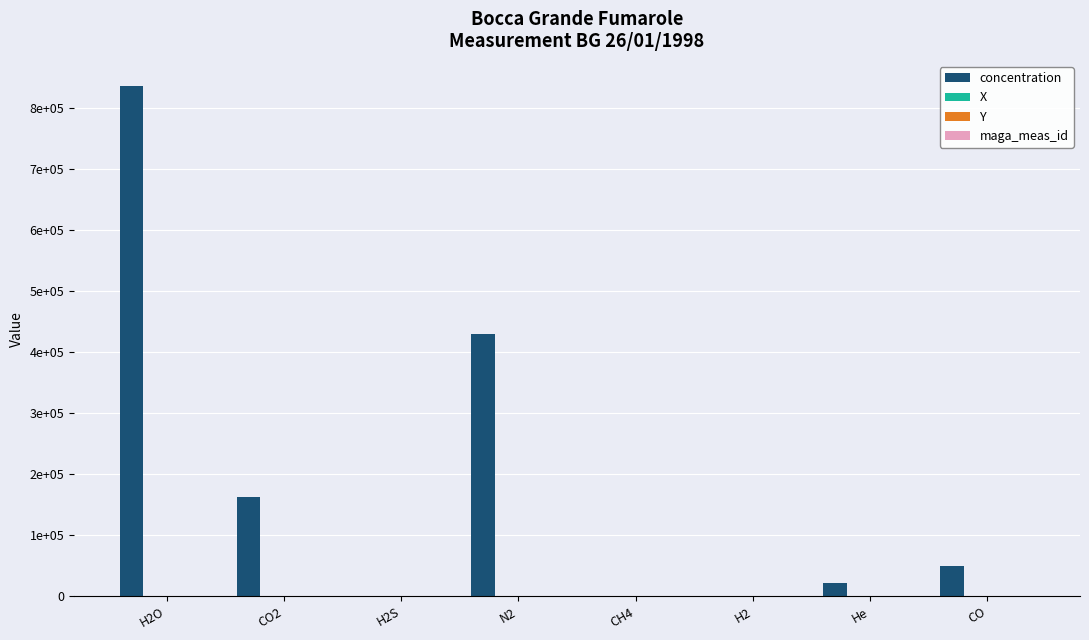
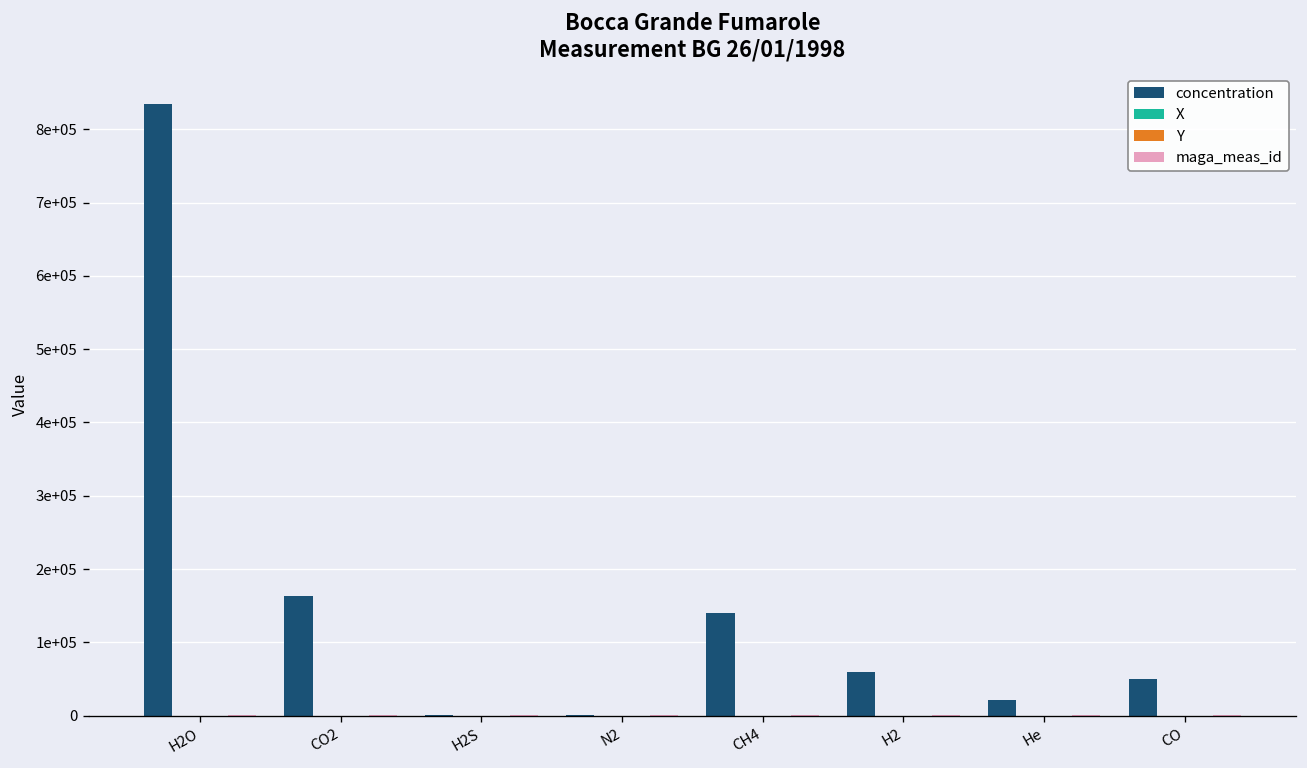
concentration, N2: 430000 -> 0
concentration, CH4: 0 -> 140000
concentration, H2: 0 -> 60000
